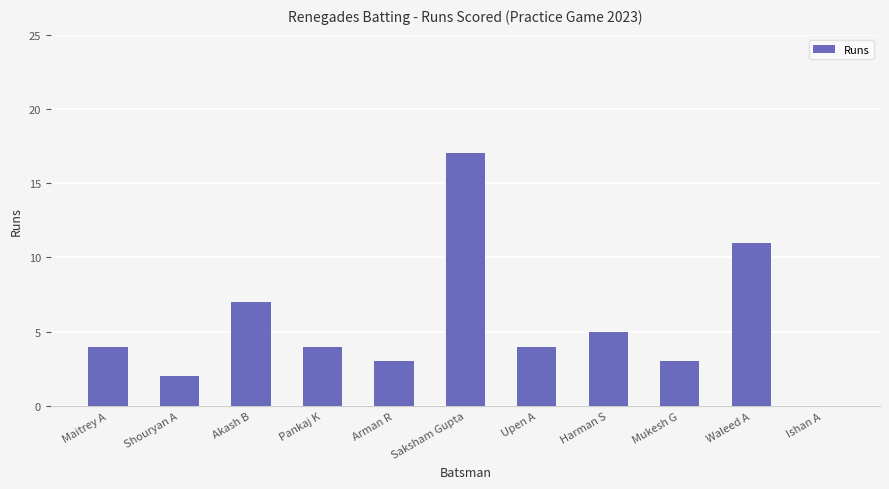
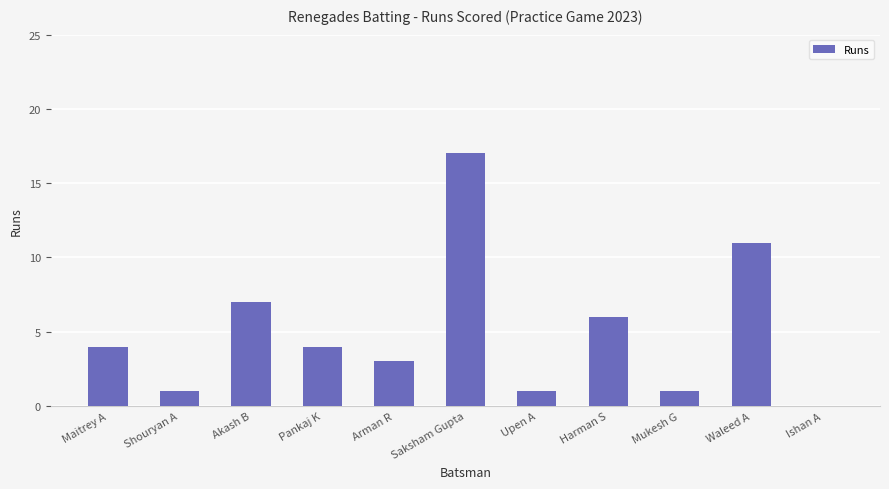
Shouryan A: 2 -> 1
Upen A: 4 -> 1
Harman S: 5 -> 6
Mukesh G: 3 -> 1
